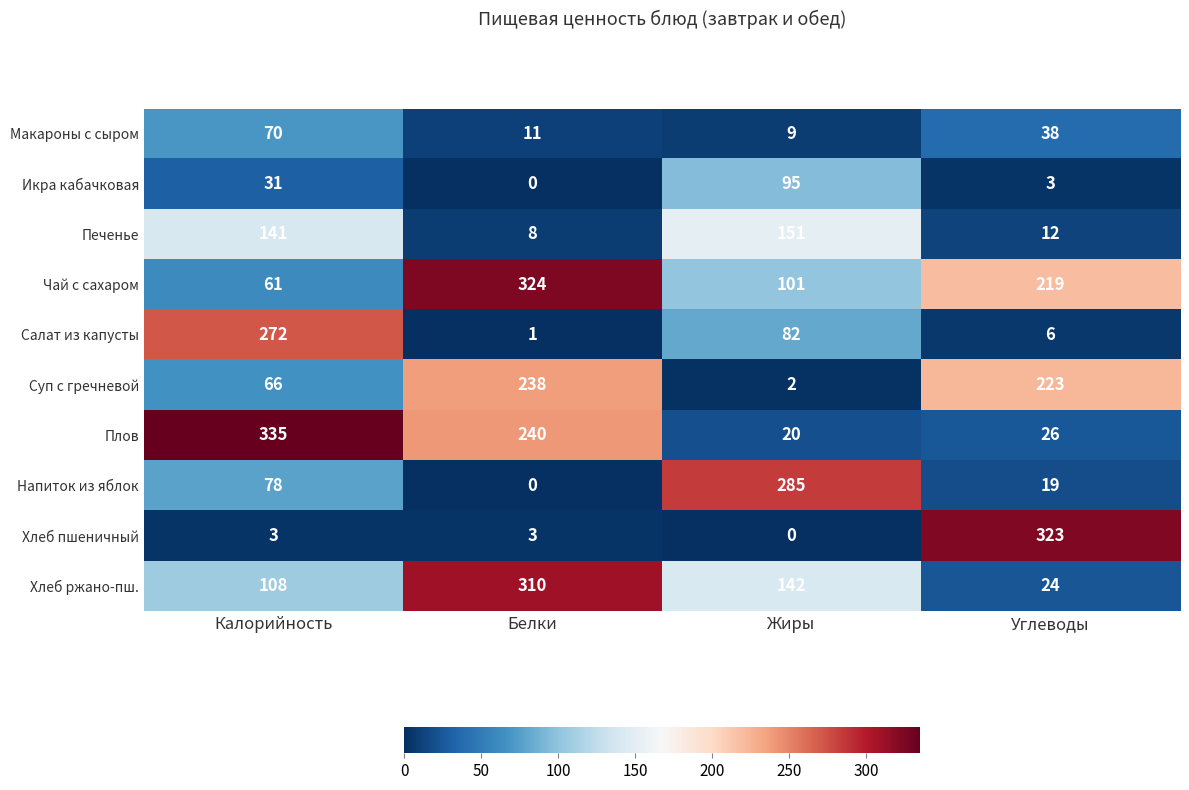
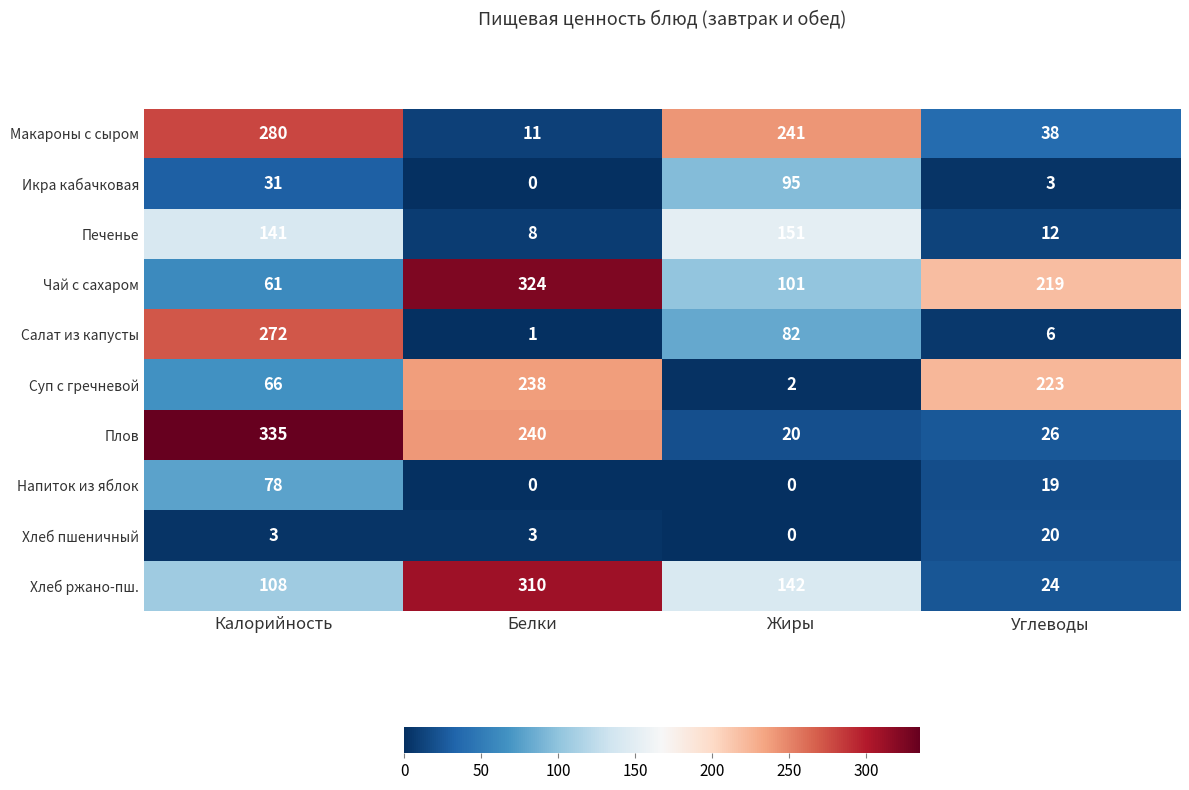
Макароны с сыром, Калорийность: 70 -> 280
Макароны с сыром, Жиры: 9 -> 241
Напиток из яблок, Жиры: 285 -> 0
Хлеб пшеничный, Углеводы: 323 -> 20
